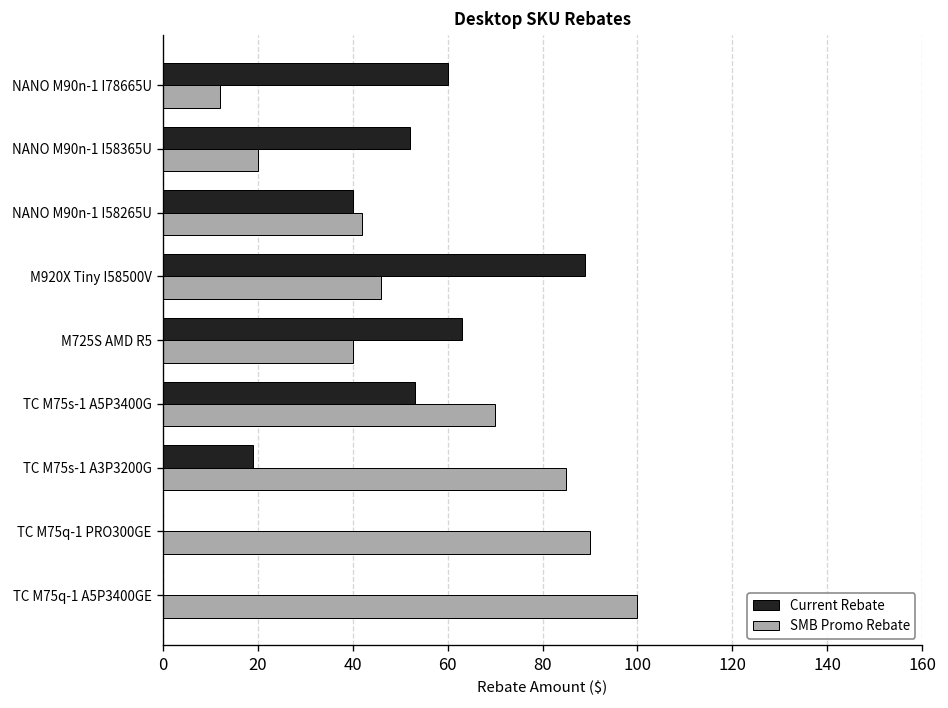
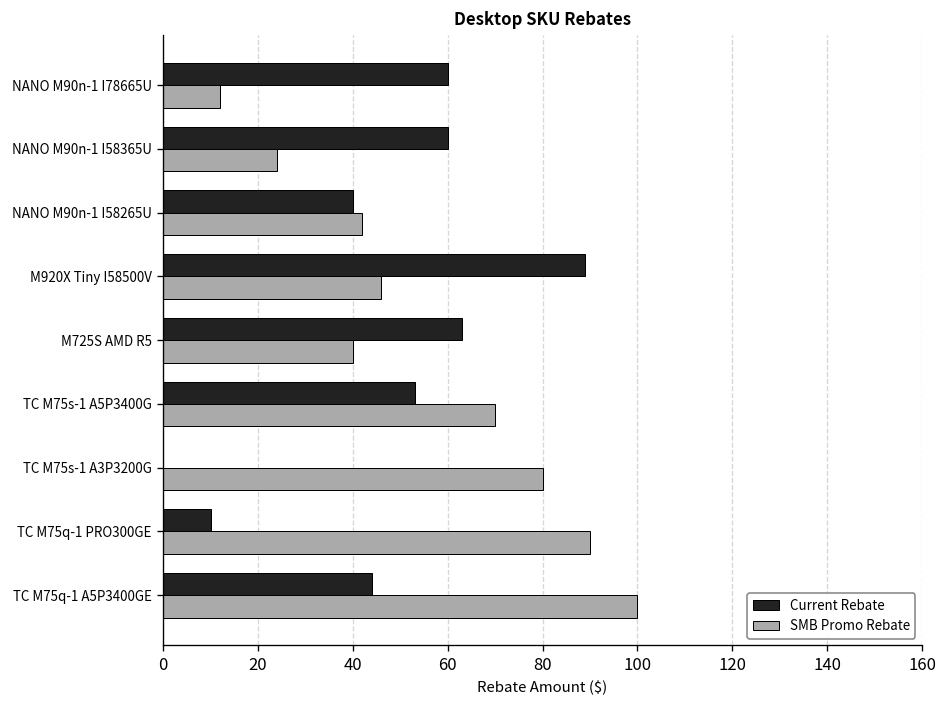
Current Rebate, NANO M90n-1 I58365U: 52 -> 60
SMB Promo Rebate, NANO M90n-1 I58365U: 20 -> 24
Current Rebate, TC M75s-1 A3P3200G: 19 -> 0
SMB Promo Rebate, TC M75s-1 A3P3200G: 85 -> 80
Current Rebate, TC M75q-1 PRO300GE: 0 -> 10
Current Rebate, TC M75q-1 A5P3400GE: 0 -> 44
